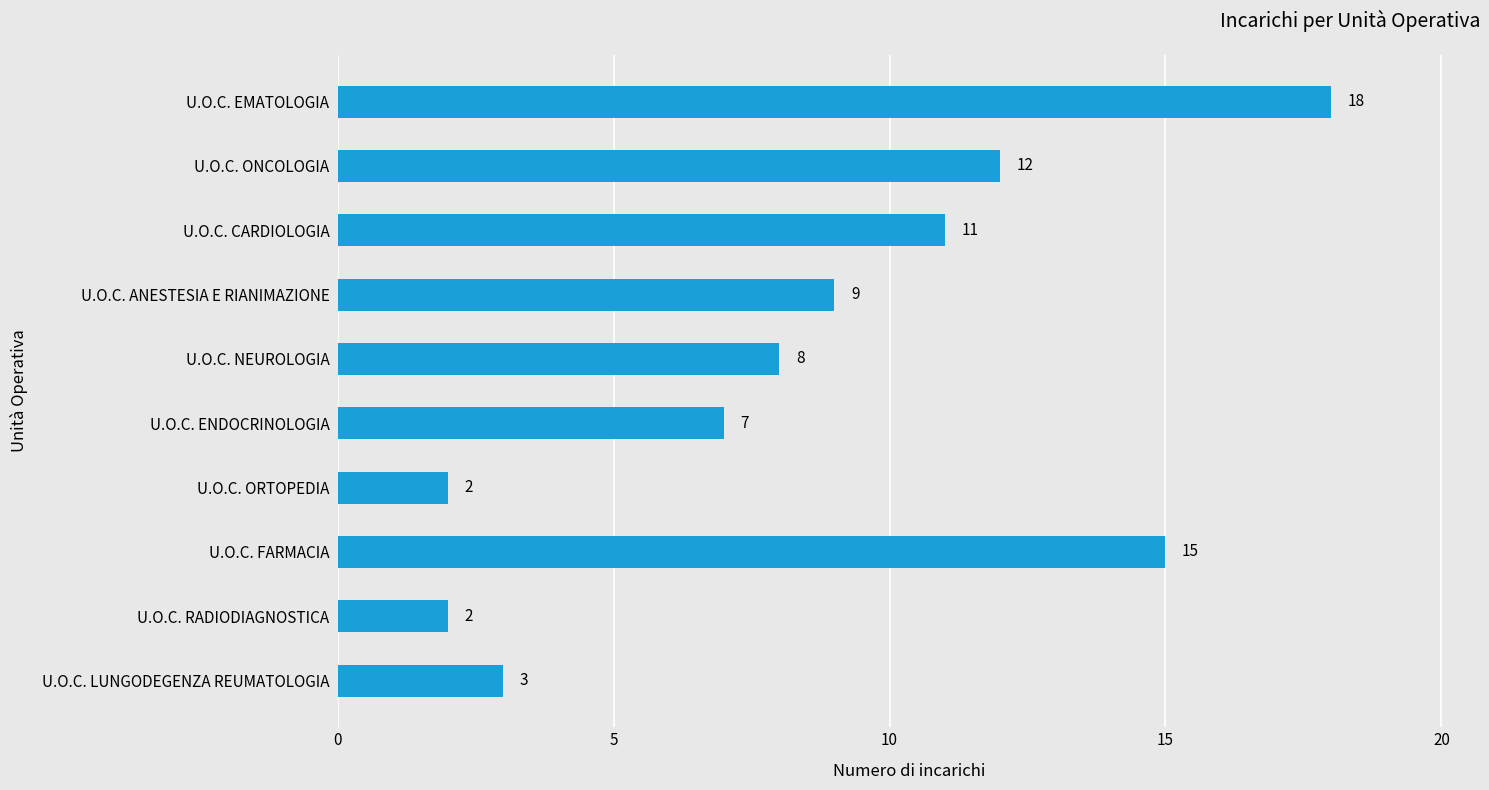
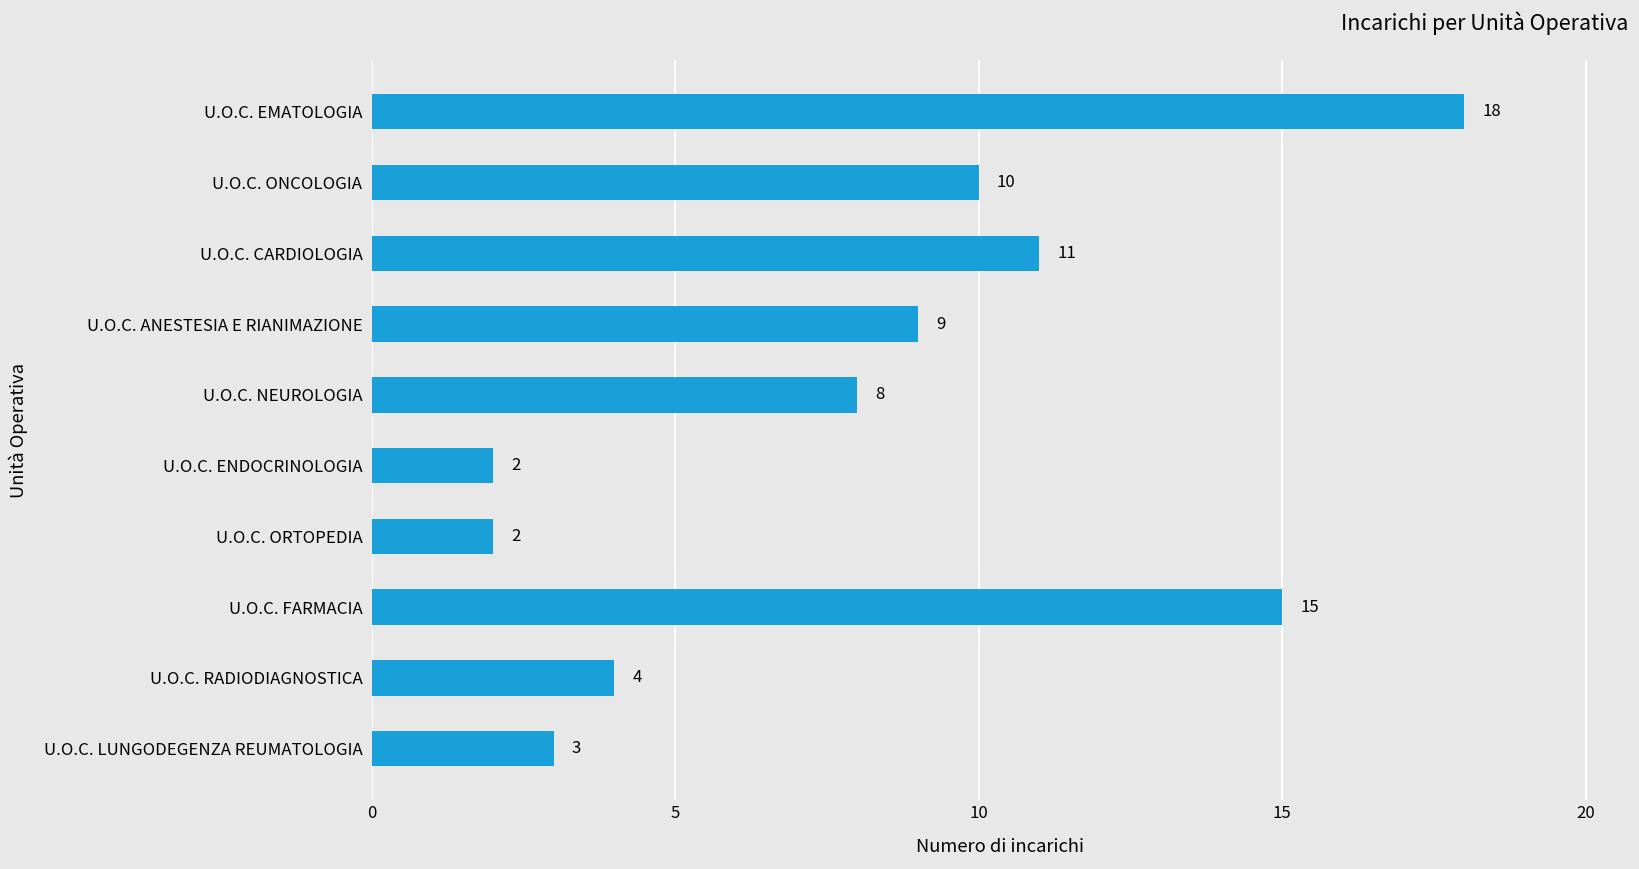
U.O.C. ONCOLOGIA: 12 -> 10
U.O.C. ENDOCRINOLOGIA: 7 -> 2
U.O.C. RADIODIAGNOSTICA: 2 -> 4
